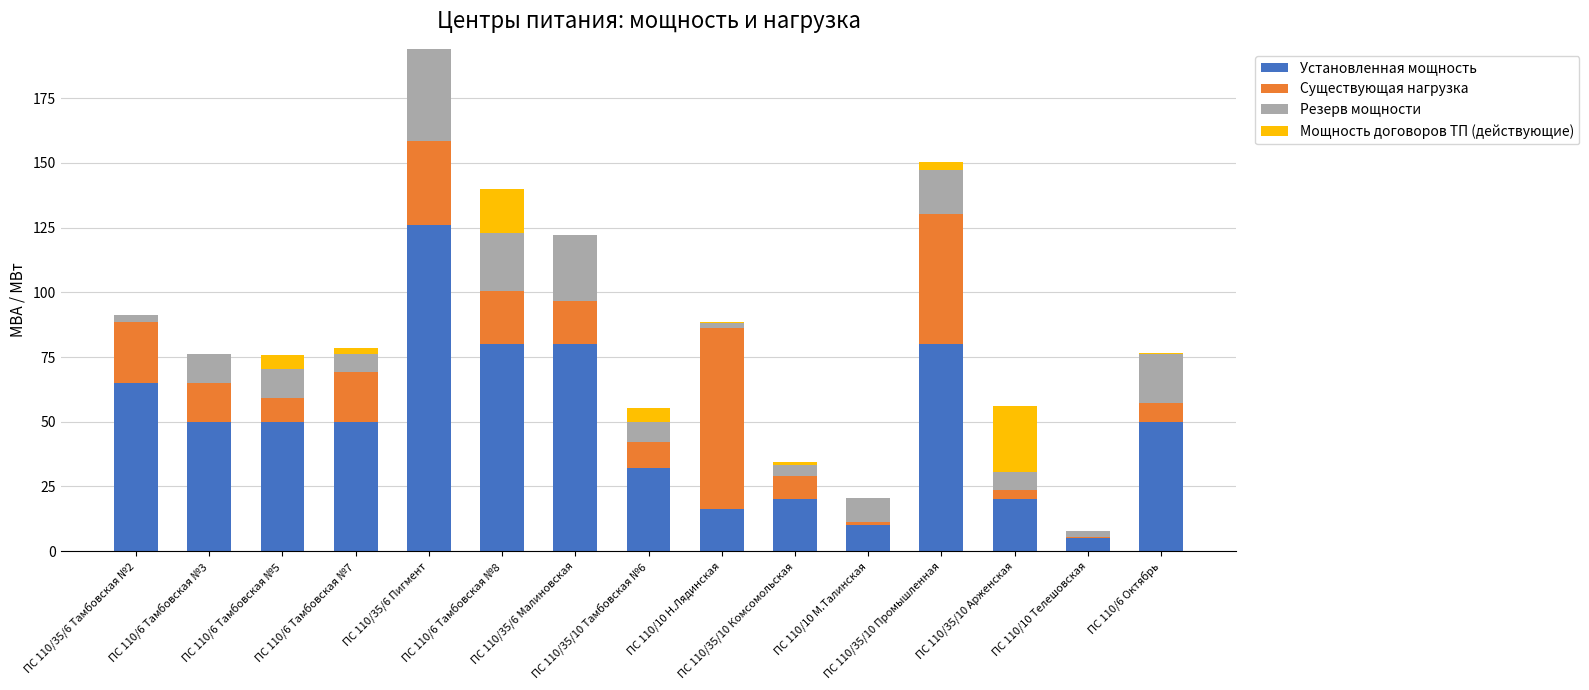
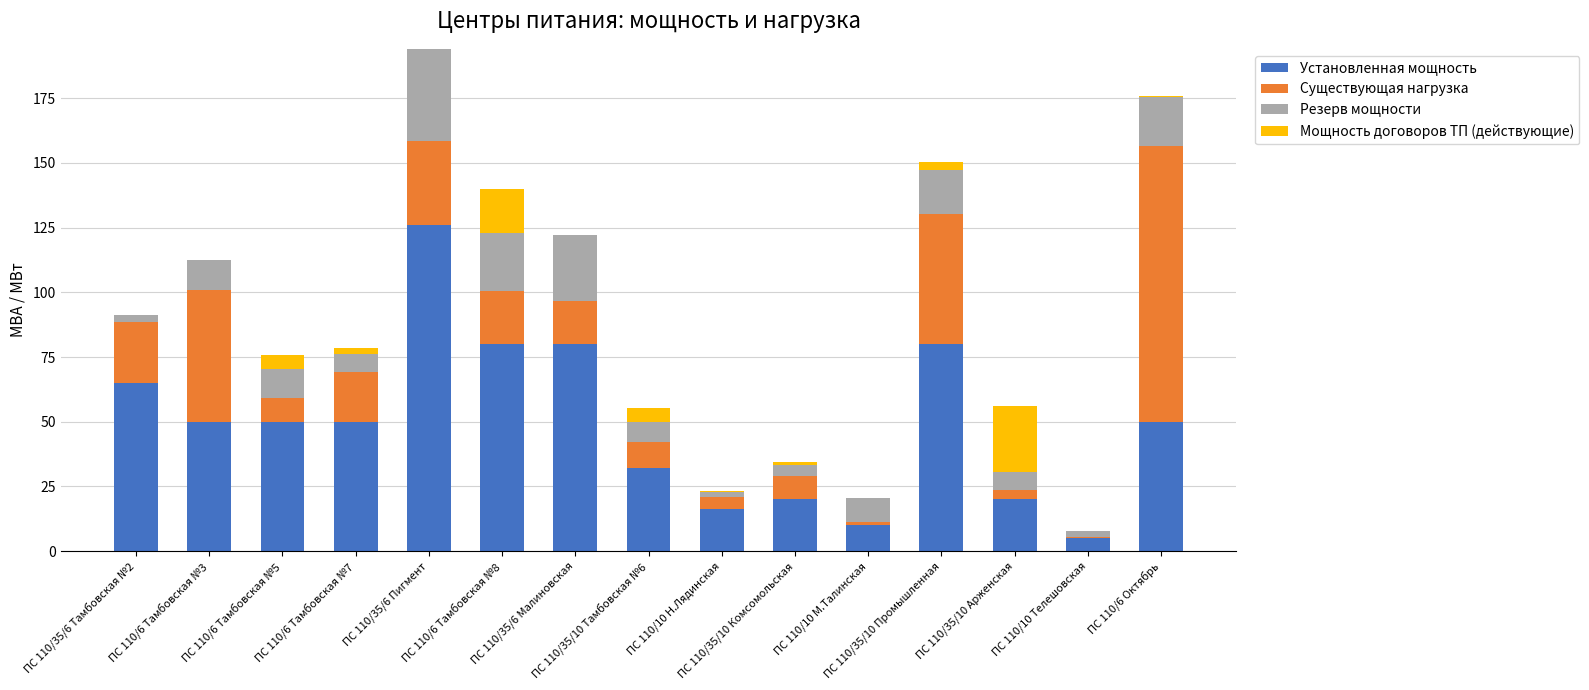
Существующая нагрузка, ПС 110/6 Тамбовская №3: 15 -> 51
Существующая нагрузка, ПС 110/10 Н.Лядинская: 70 -> 5
Существующая нагрузка, ПС 110/6 Октябрь: 7 -> 106
